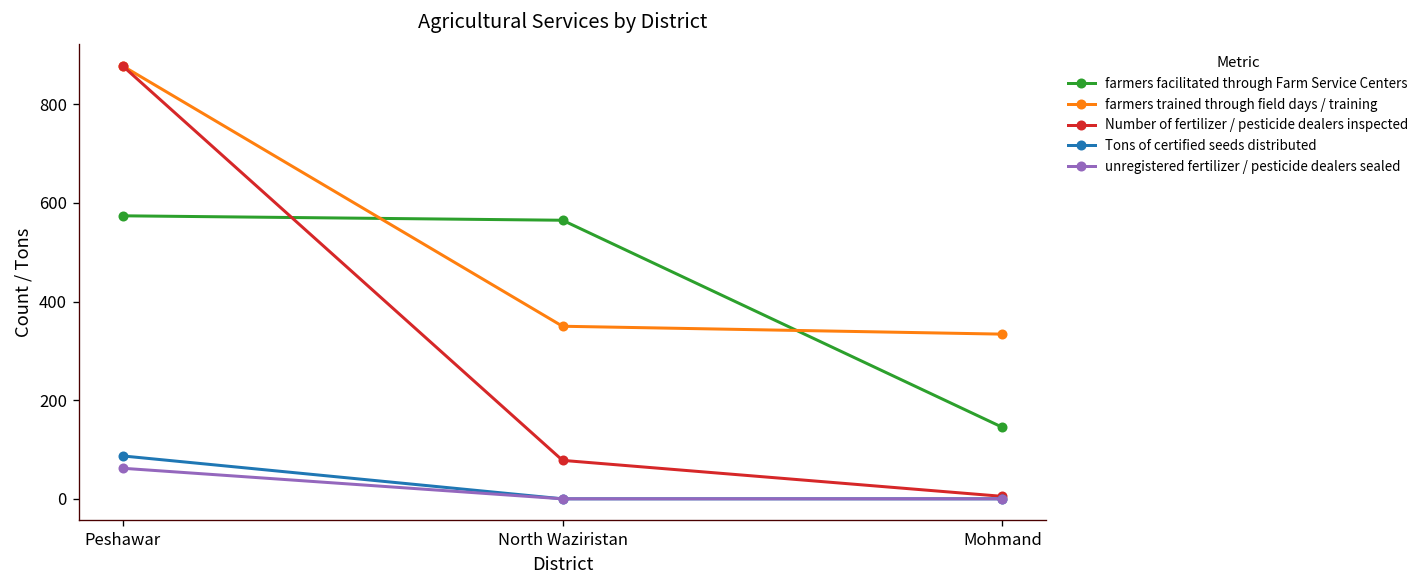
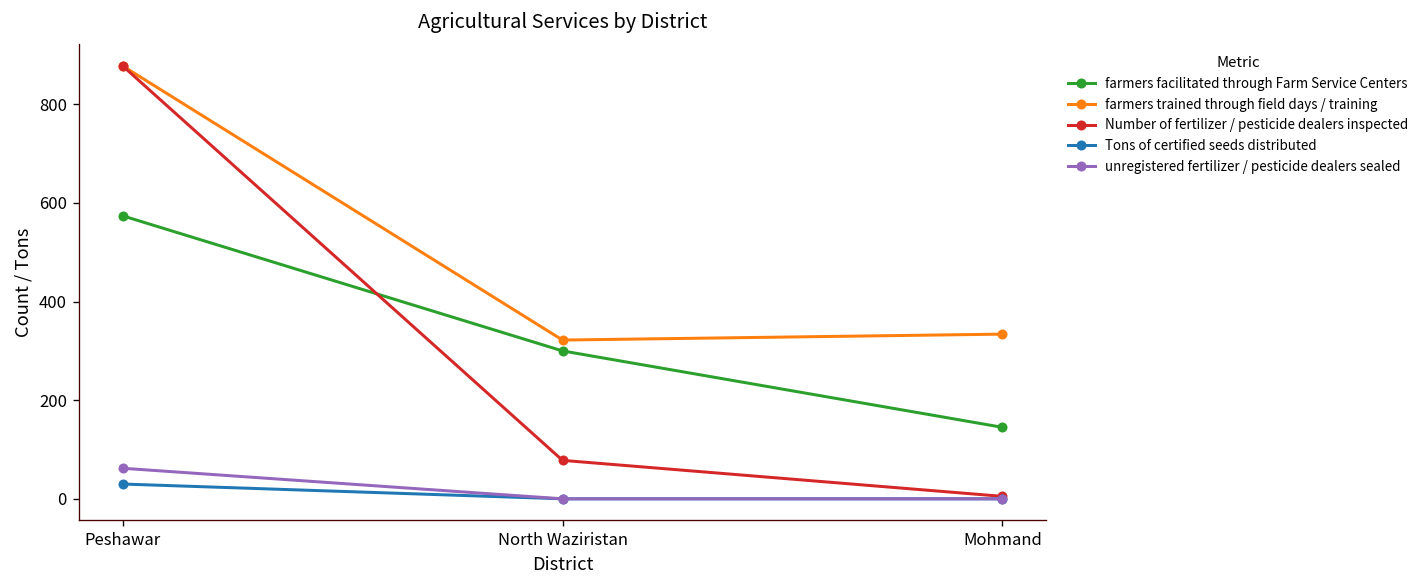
Tons of certified seeds distributed, Peshawar: 90 -> 30
farmers facilitated through Farm Service Centers, North Waziristan: 570 -> 300
farmers trained through field days / training, North Waziristan: 350 -> 320
